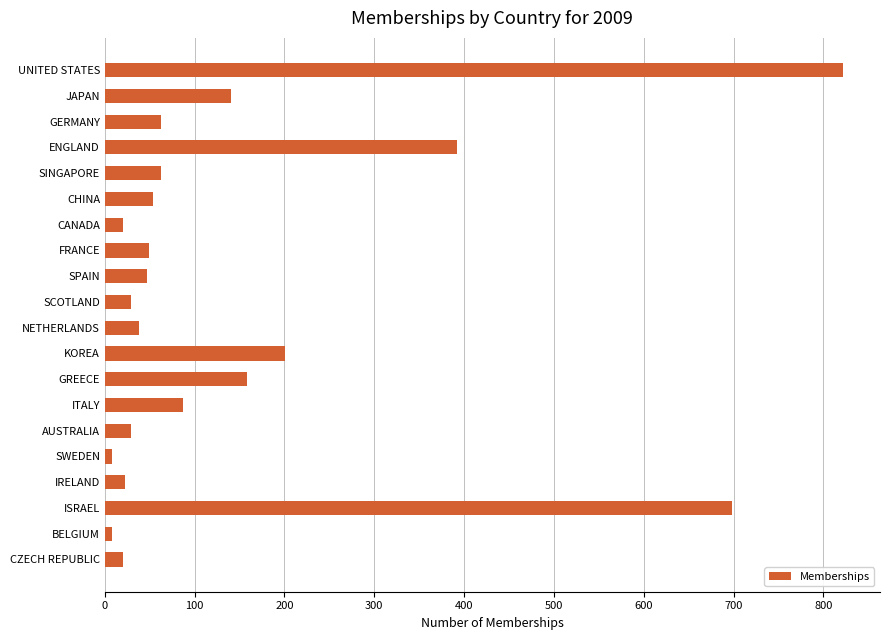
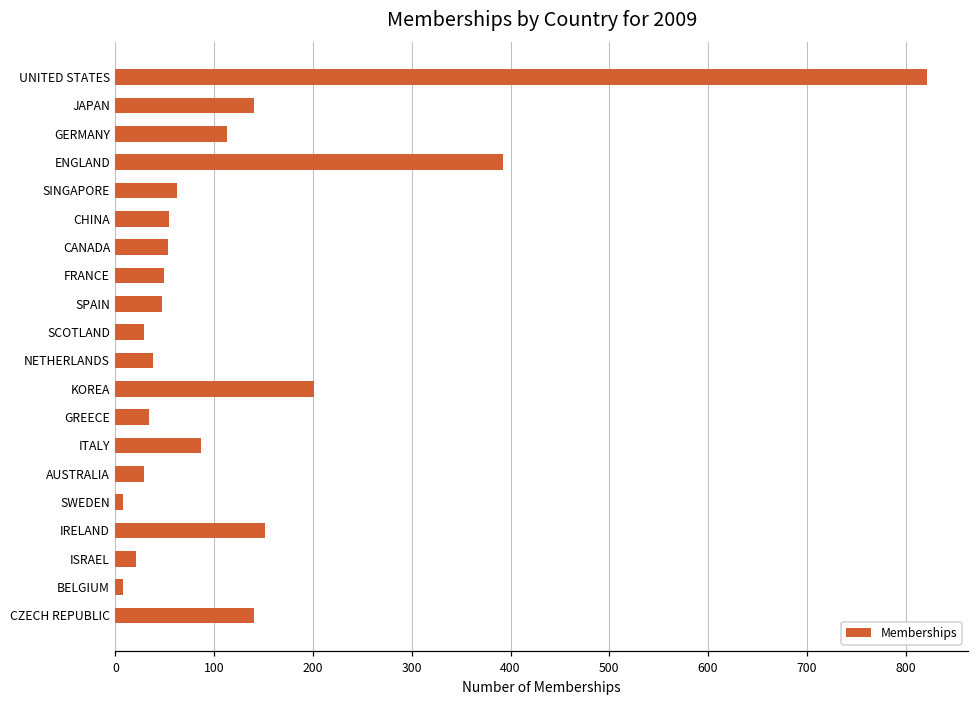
GERMANY: 60 -> 110
CANADA: 20 -> 50
GREECE: 160 -> 30
IRELAND: 20 -> 150
ISRAEL: 700 -> 20
CZECH REPUBLIC: 20 -> 140
